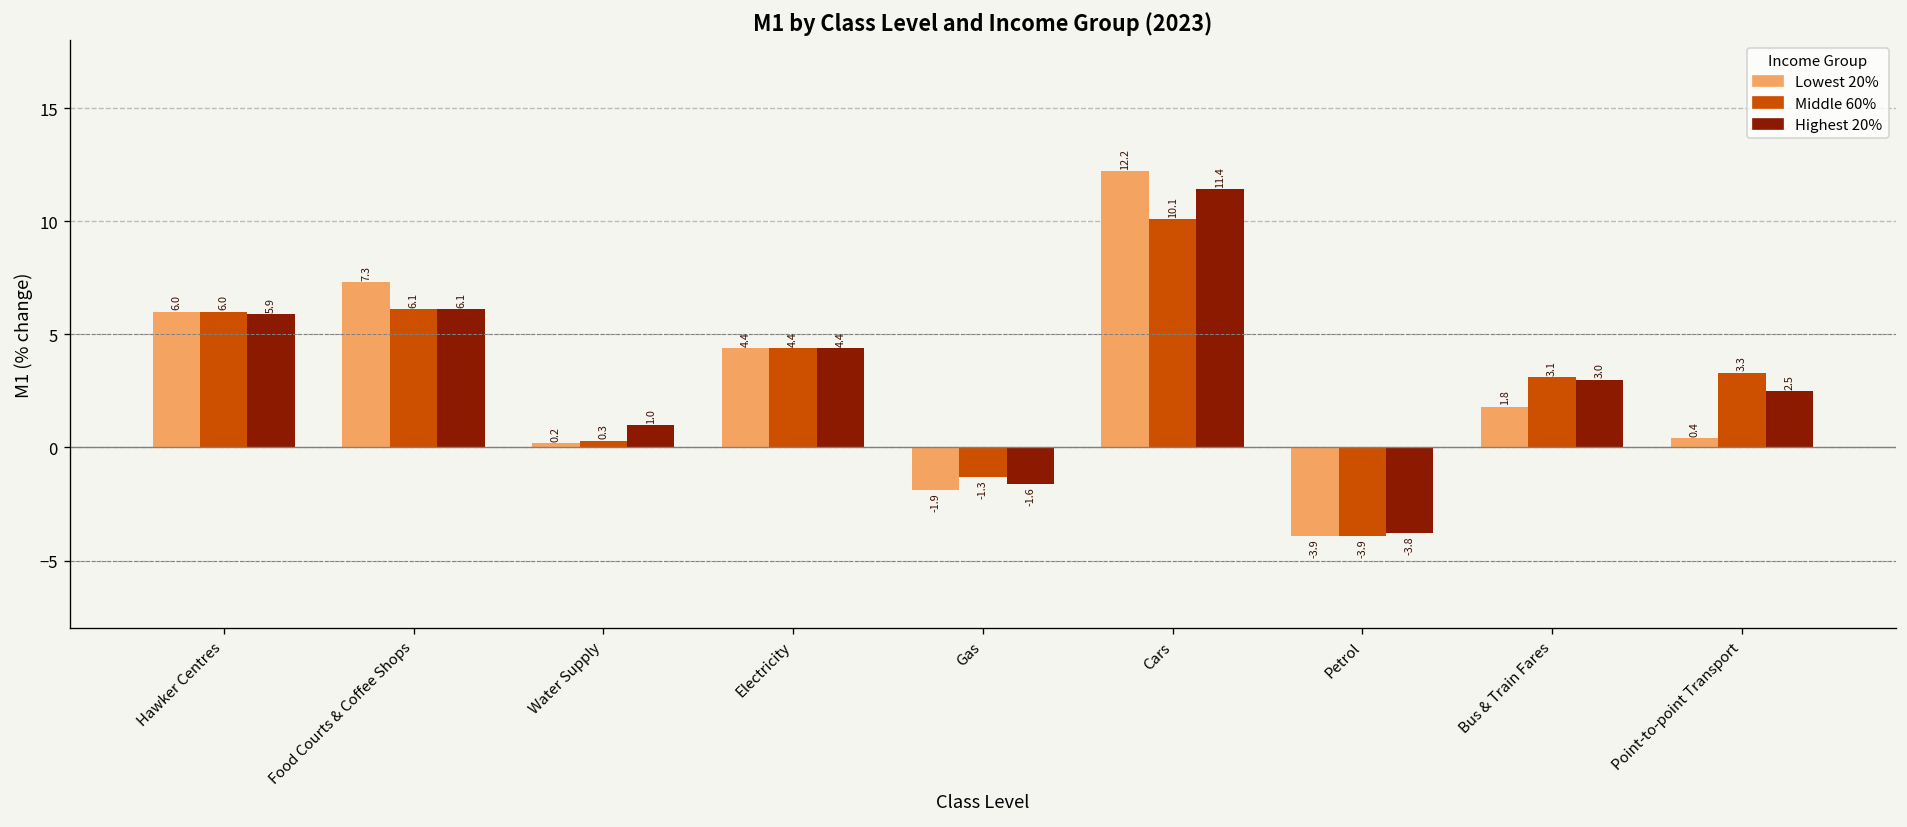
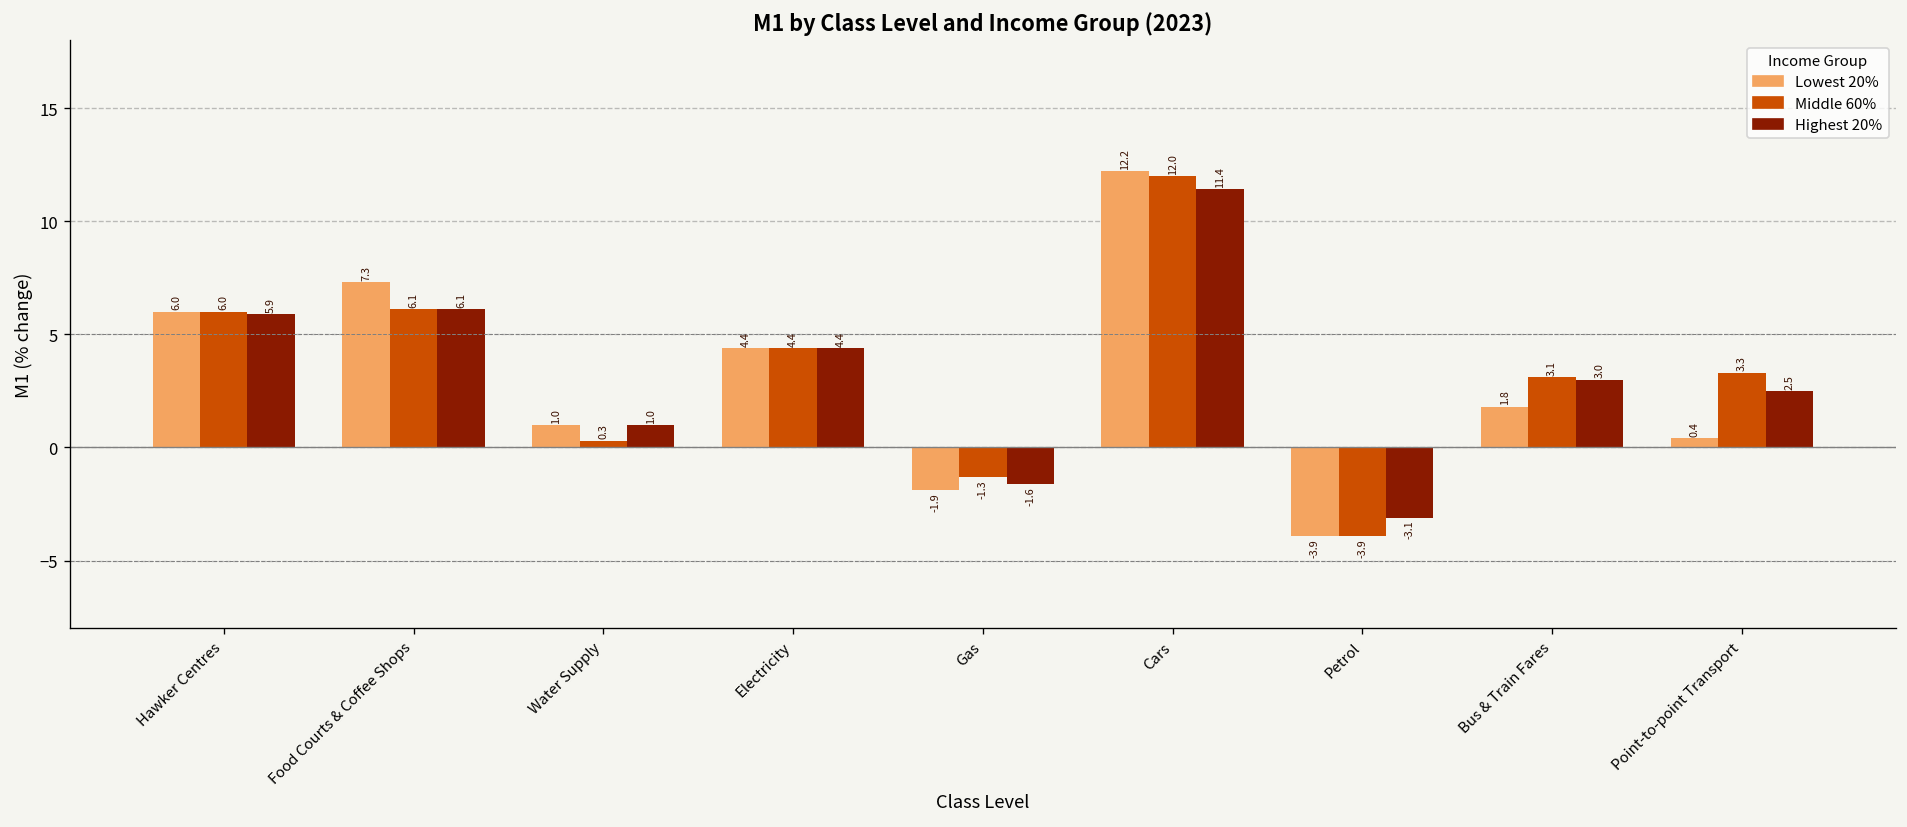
Lowest 20%, Water Supply: 0.2 -> 1.0
Middle 60%, Cars: 10.1 -> 12.0
Highest 20%, Petrol: -3.8 -> -3.1
